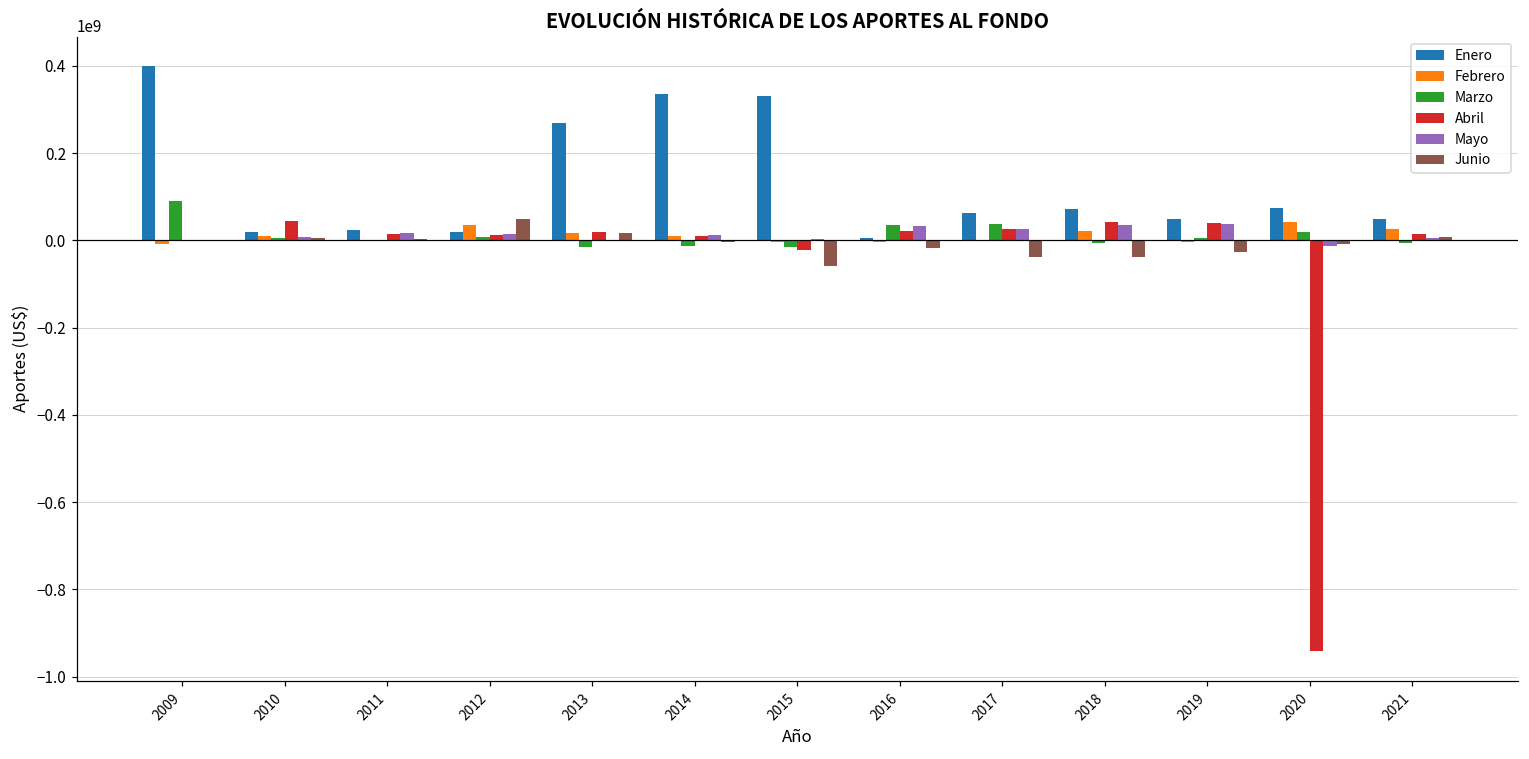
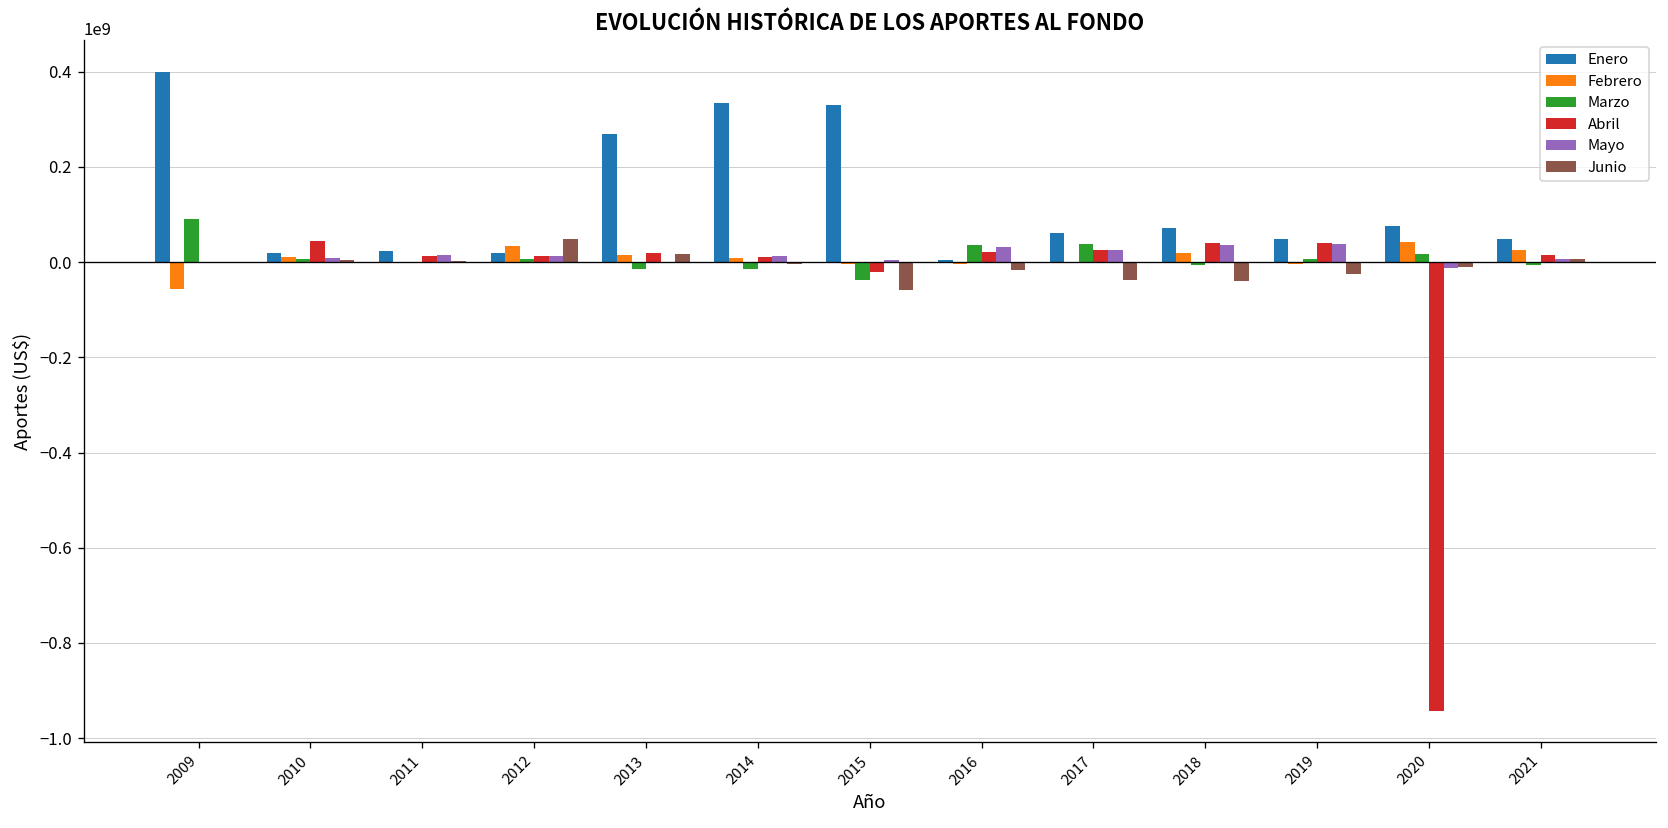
Febrero, 2009: -10000000 -> -60000000
Marzo, 2015: -10000000 -> -40000000
